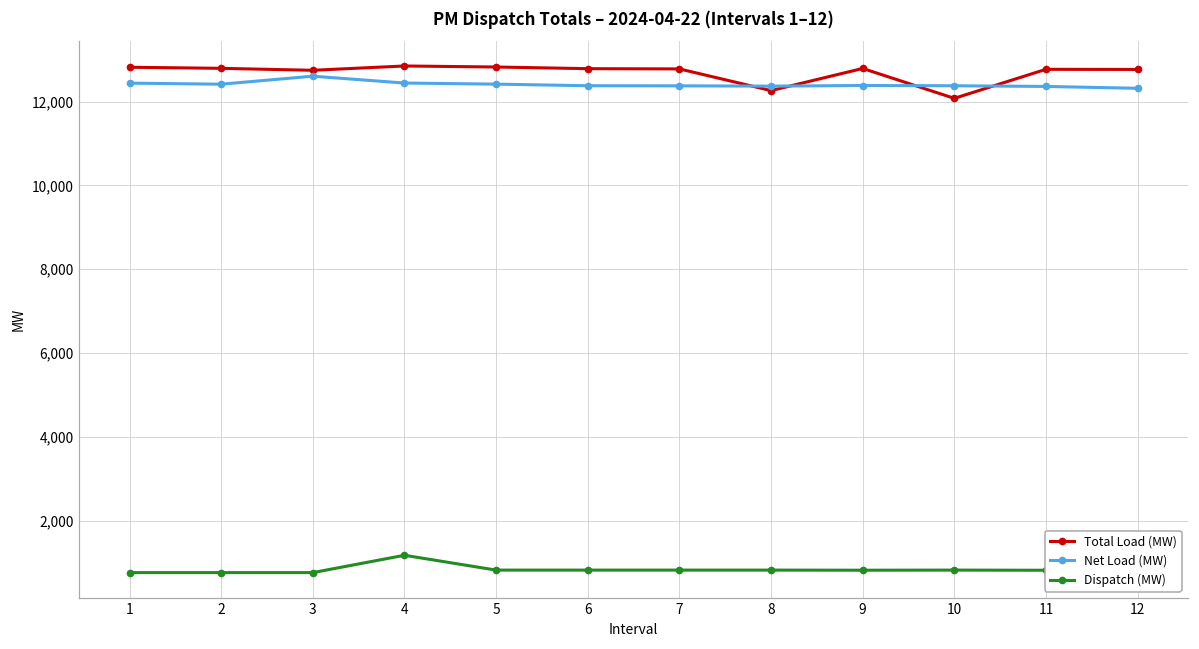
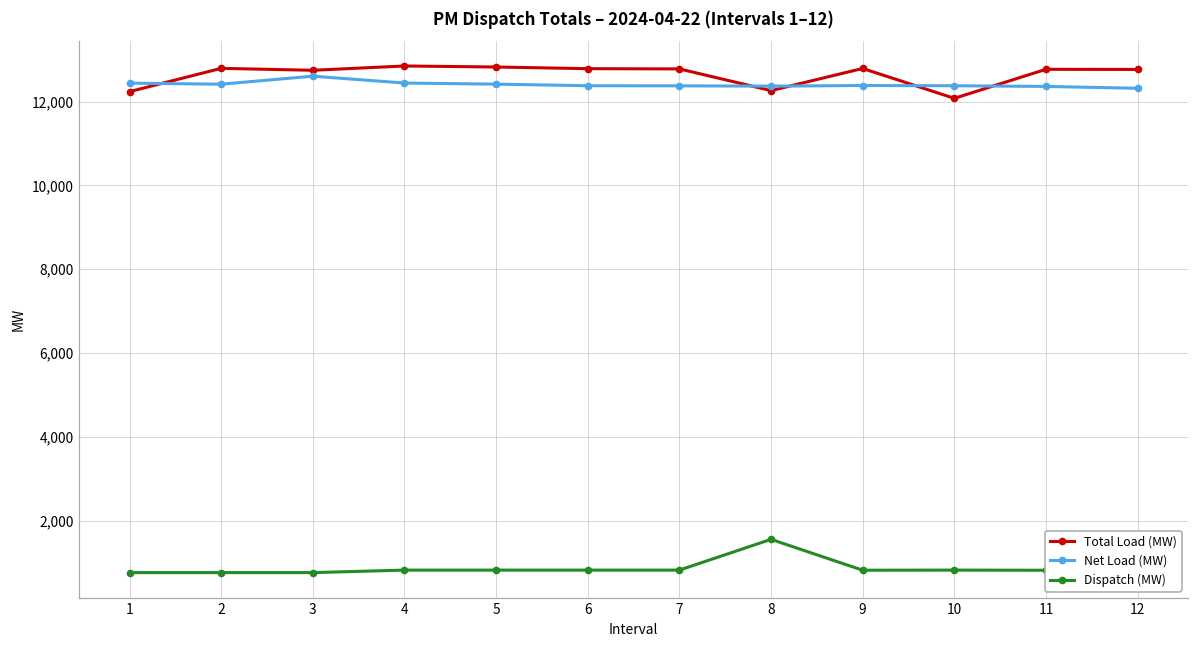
Total Load (MW), 1: 12,800 -> 12,200
Dispatch (MW), 4: 1,200 -> 800
Dispatch (MW), 8: 800 -> 1,600
